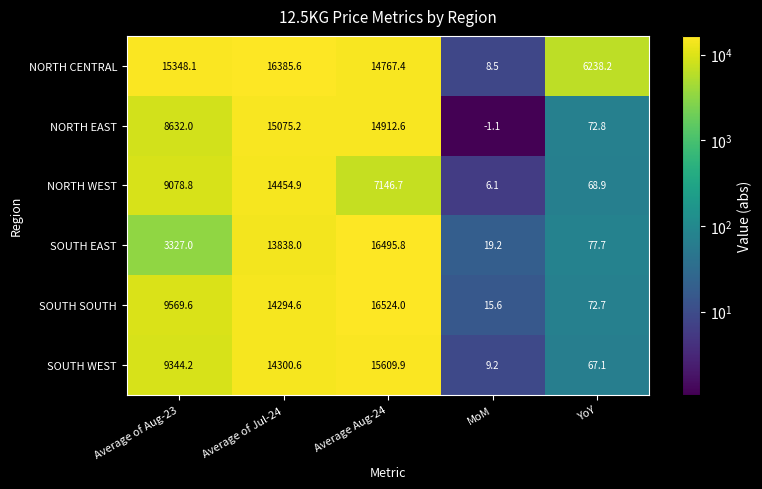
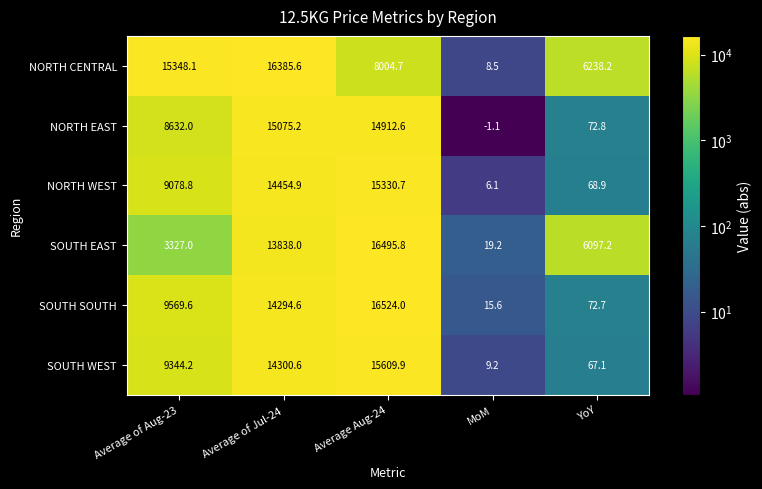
NORTH CENTRAL, Average Aug-24: 14767.4 -> 8004.7
NORTH WEST, Average Aug-24: 7146.7 -> 15330.7
SOUTH EAST, YoY: 77.7 -> 6097.2
